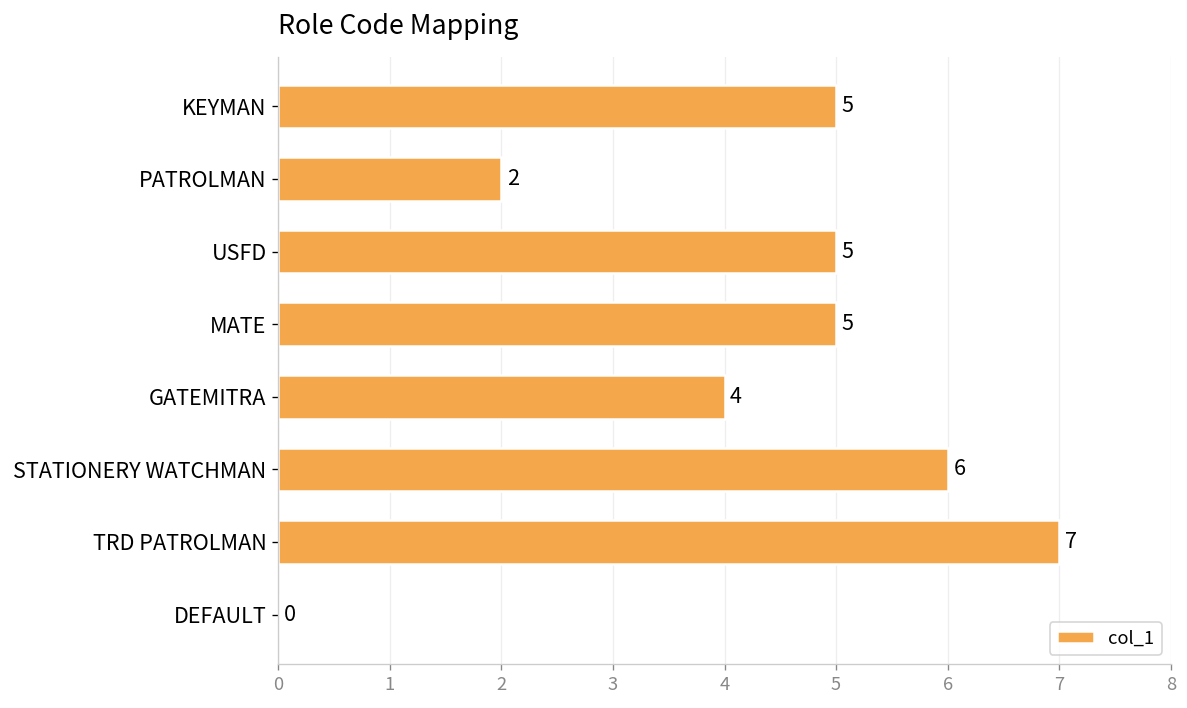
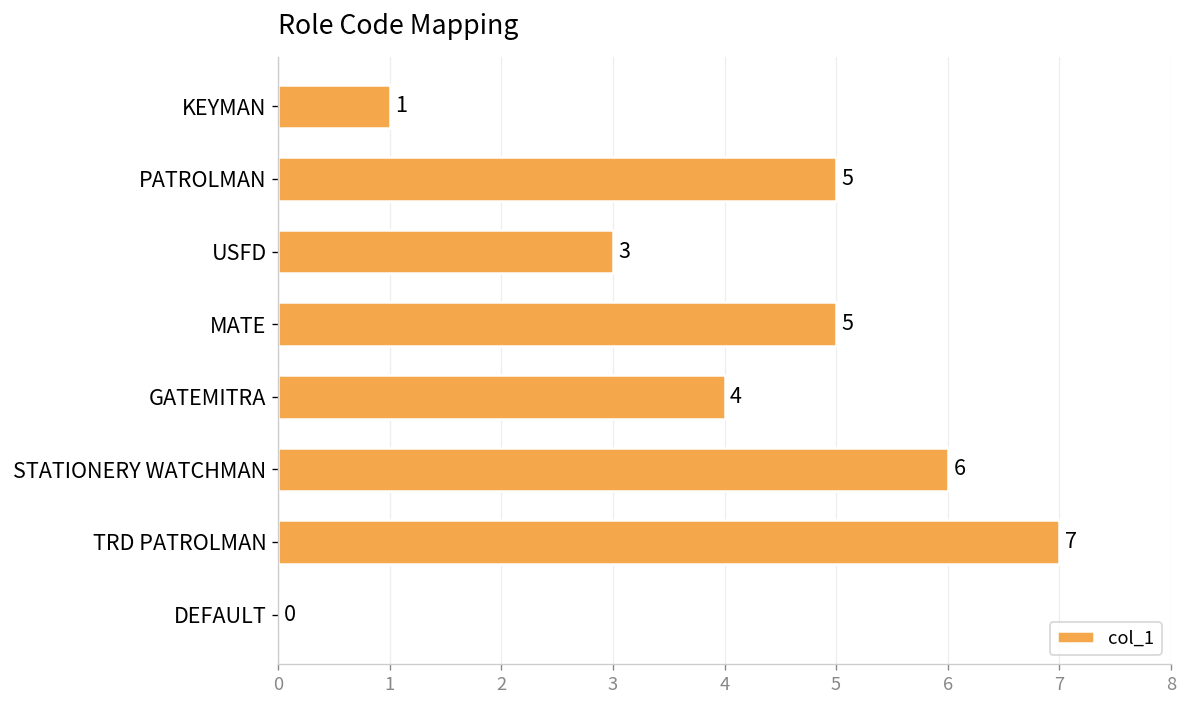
KEYMAN: 5 -> 1
PATROLMAN: 2 -> 5
USFD: 5 -> 3
